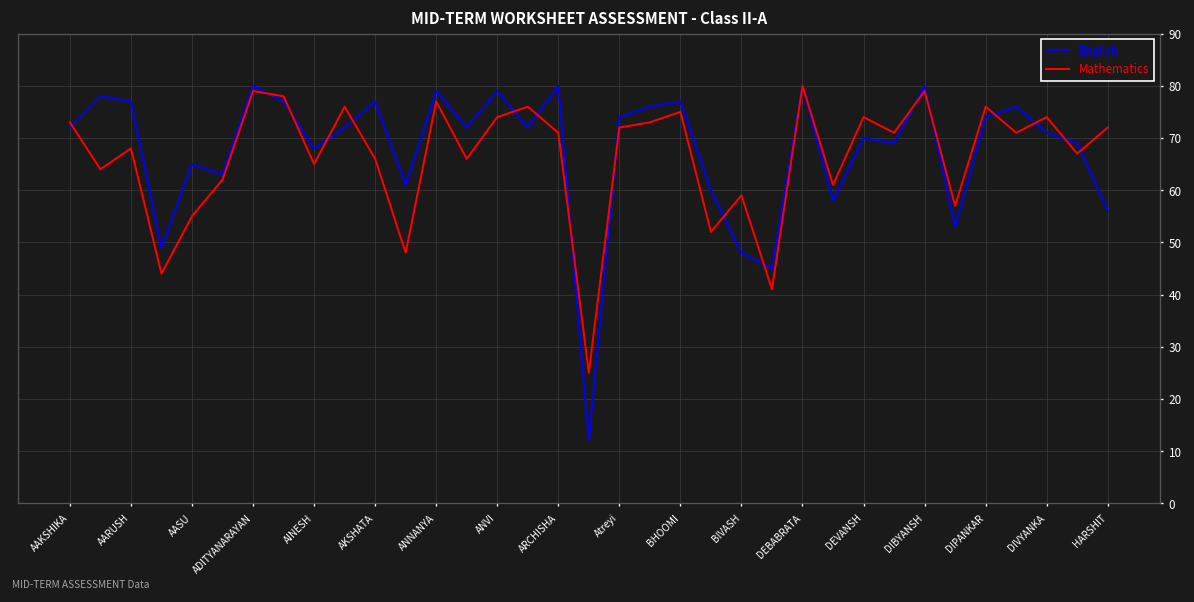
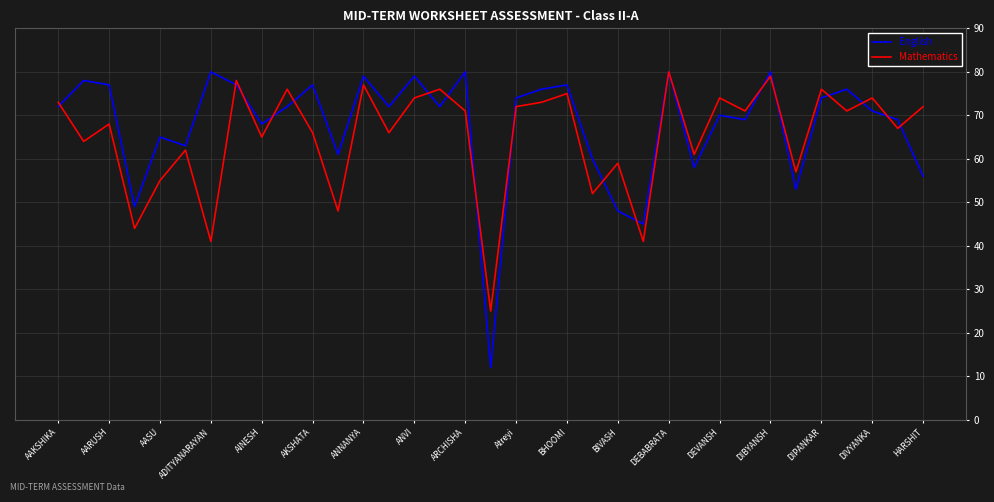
Mathematics, ADITYANARAYAN: 79 -> 41
